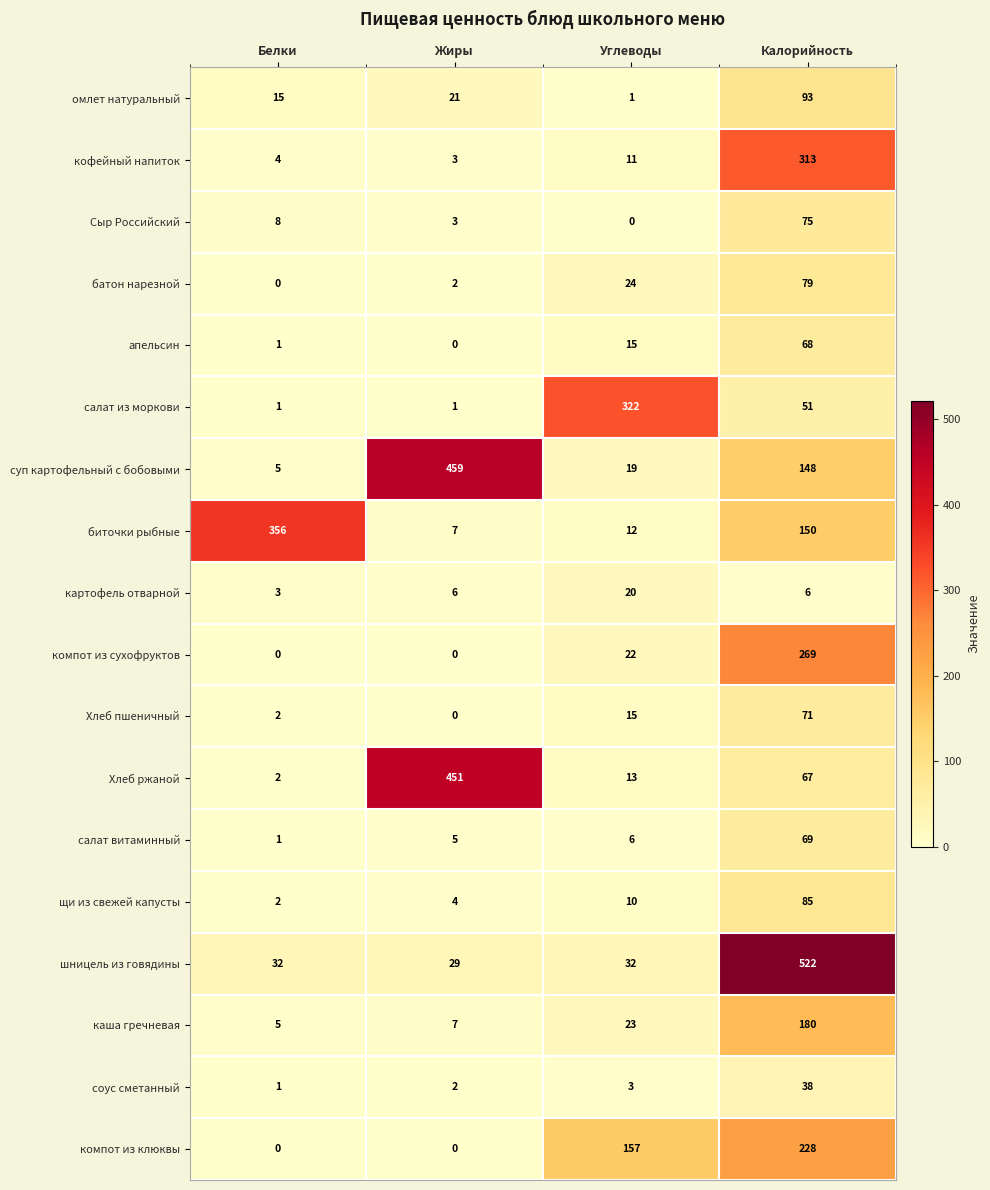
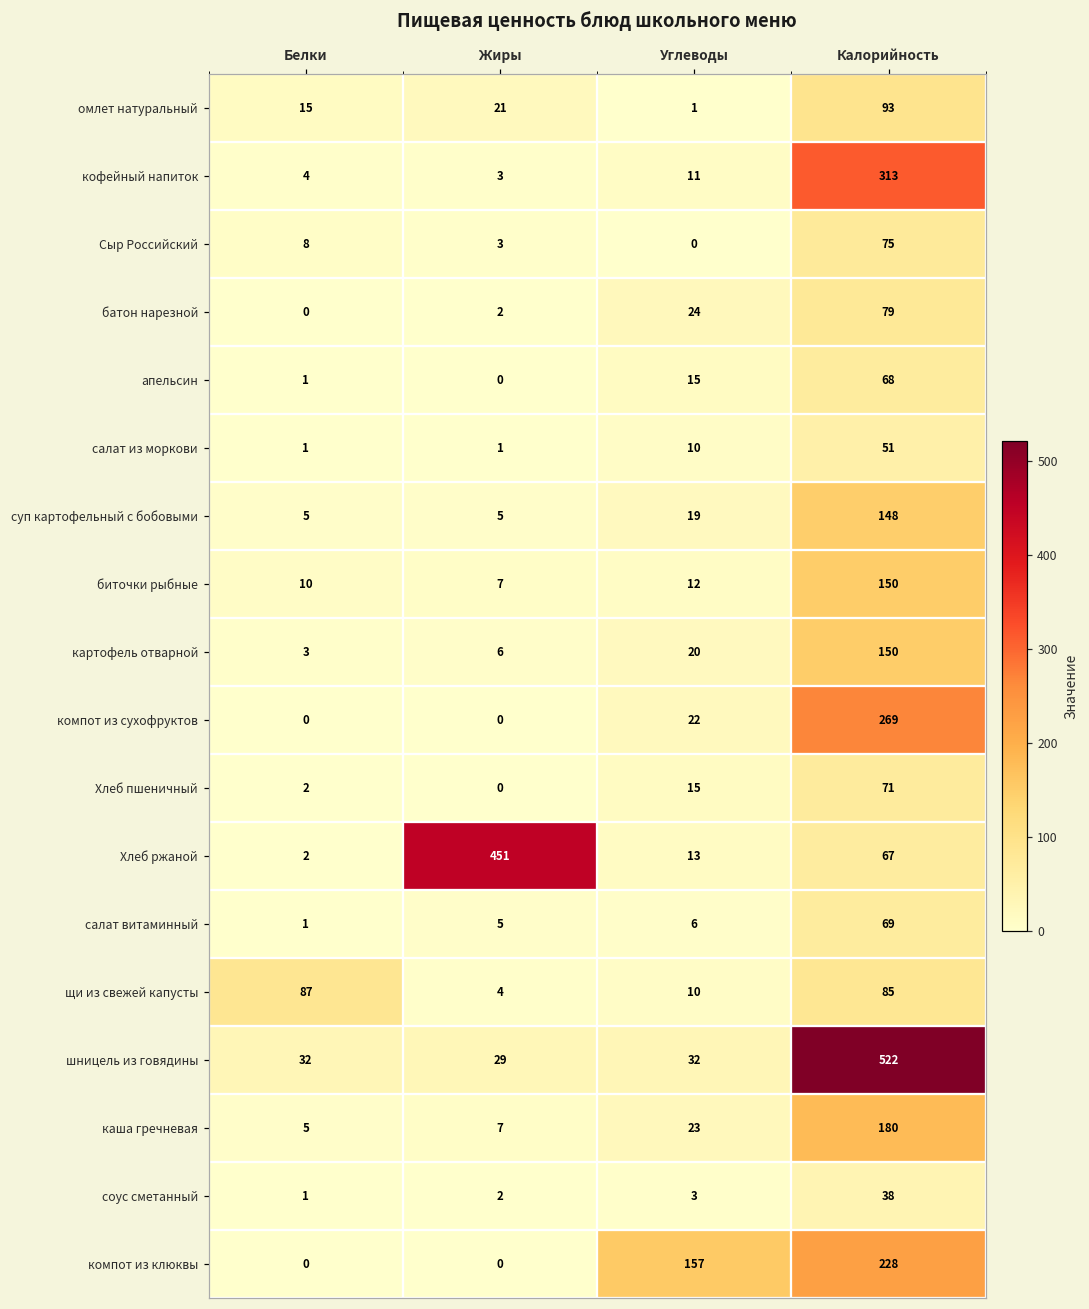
салат из моркови, Углеводы: 322 -> 10
суп картофельный с бобовыми, Жиры: 459 -> 5
биточки рыбные, Белки: 356 -> 10
картофель отварной, Калорийность: 6 -> 150
щи из свежей капусты, Белки: 2 -> 87
